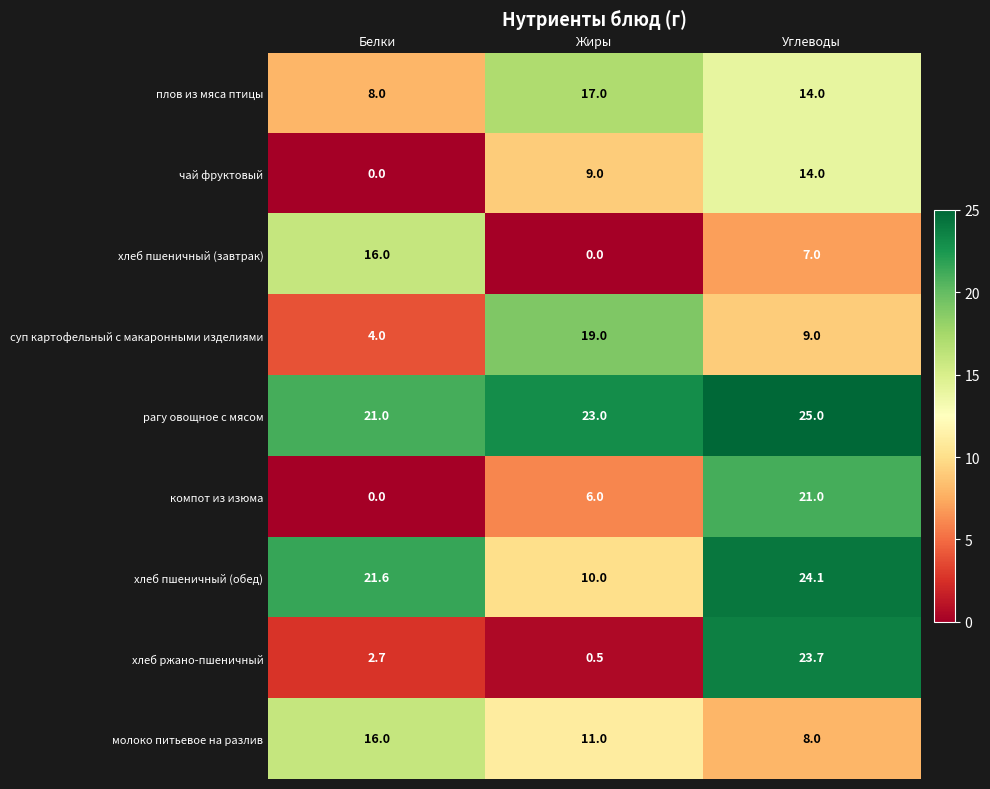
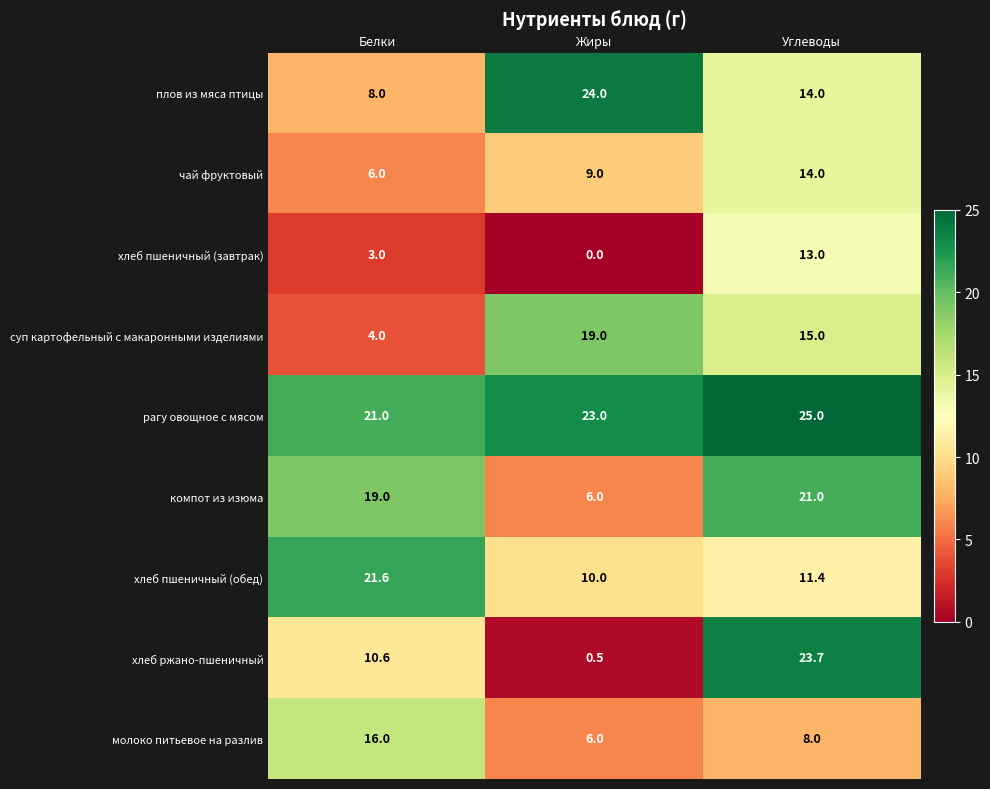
плов из мяса птицы, Жиры: 17.0 -> 24.0
чай фруктовый, Белки: 0.0 -> 6.0
хлеб пшеничный (завтрак), Белки: 16.0 -> 3.0
хлеб пшеничный (завтрак), Углеводы: 7.0 -> 13.0
суп картофельный с макаронными изделиями, Углеводы: 9.0 -> 15.0
компот из изюма, Белки: 0.0 -> 19.0
хлеб пшеничный (обед), Углеводы: 24.1 -> 11.4
хлеб ржано-пшеничный, Белки: 2.7 -> 10.6
молоко питьевое на разлив, Жиры: 11.0 -> 6.0
